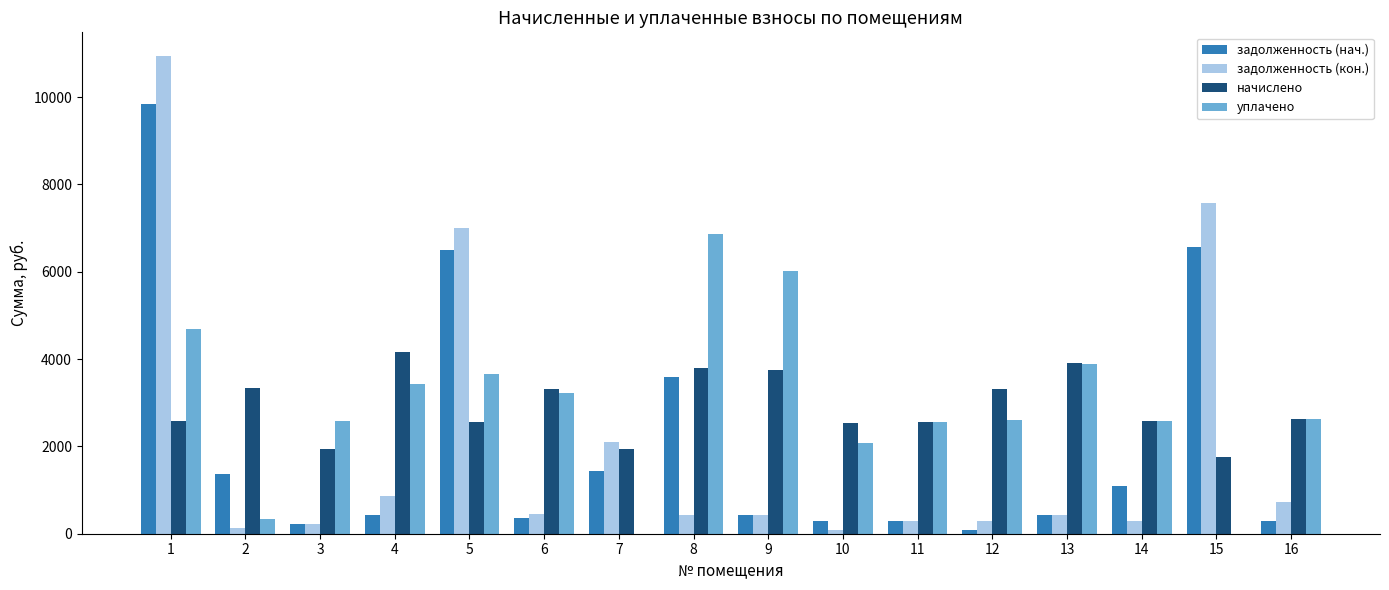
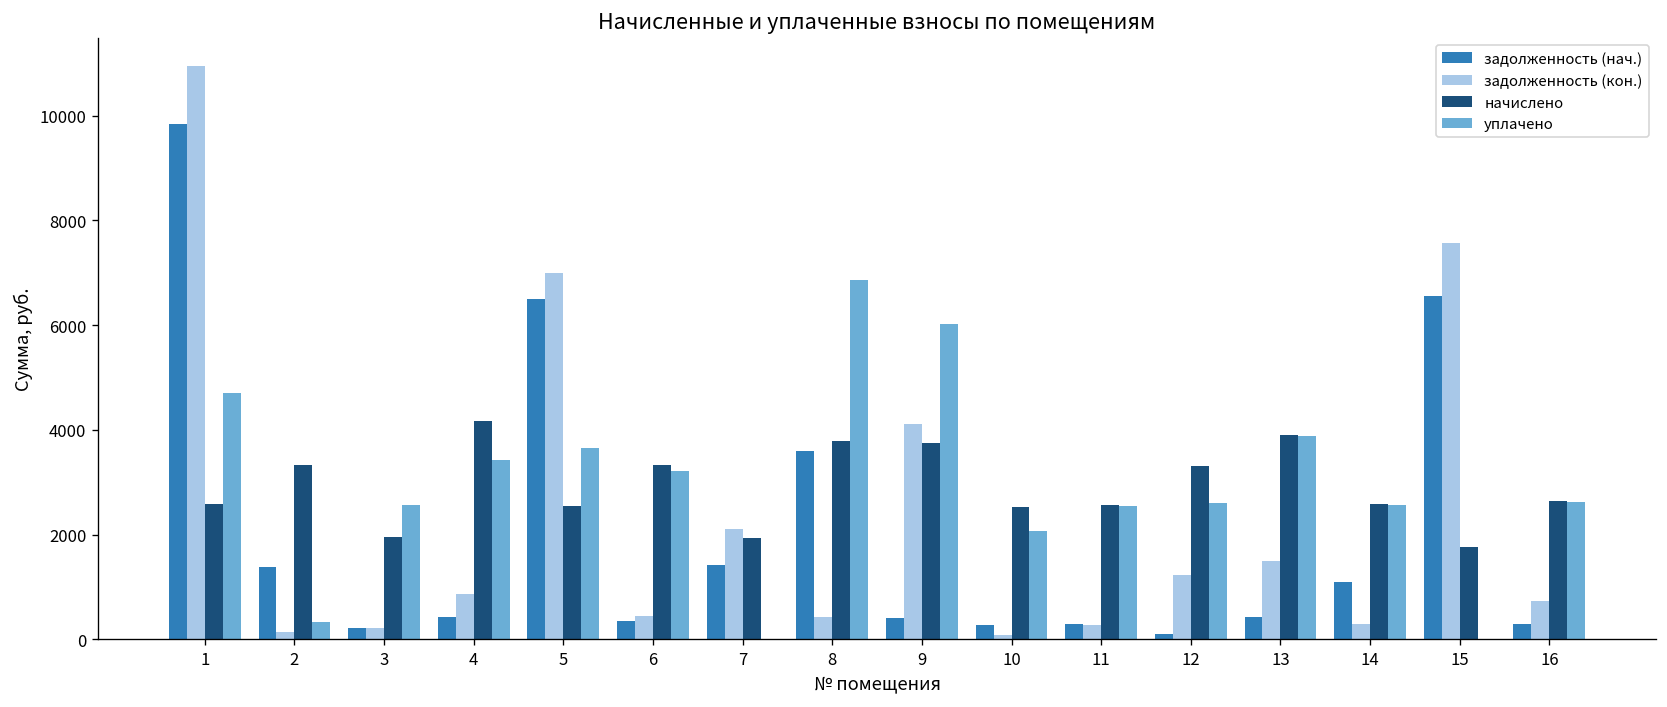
задолженность (кон.), 9: 400 -> 4100
задолженность (кон.), 12: 300 -> 1200
задолженность (кон.), 13: 400 -> 1500
